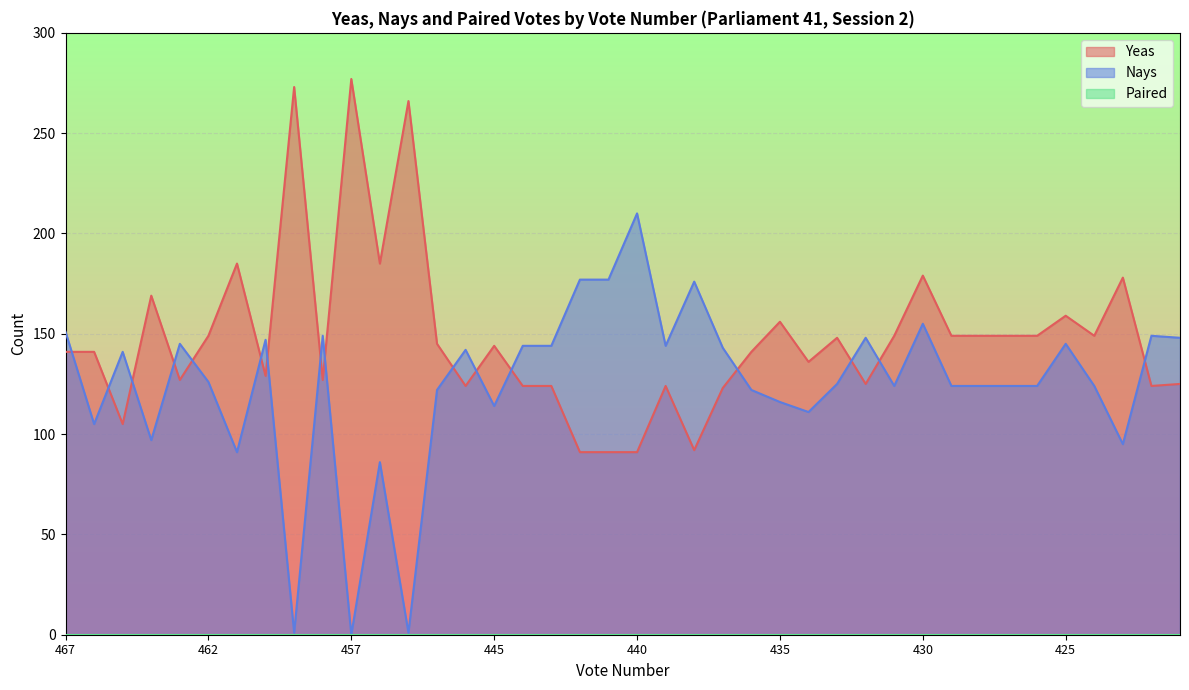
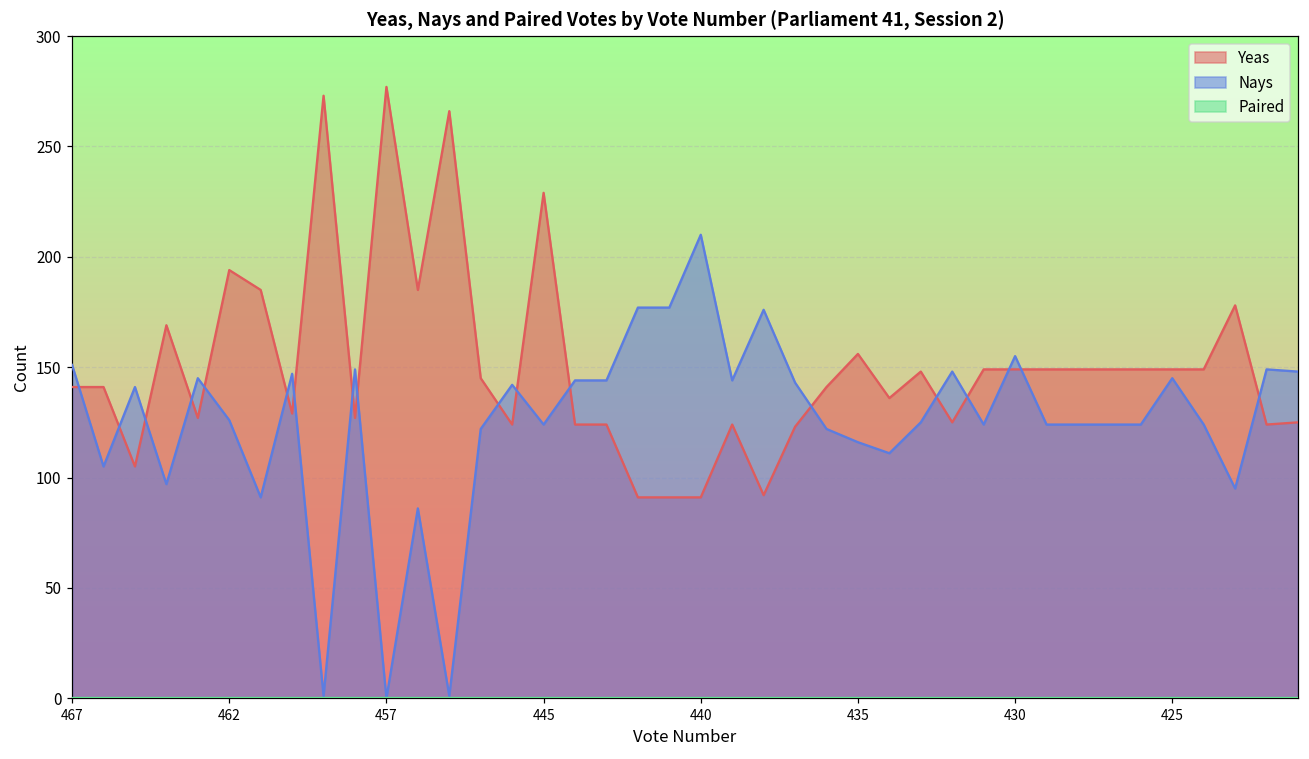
Yeas, 462: 149 -> 194
Yeas, 445: 144 -> 229
Nays, 445: 114 -> 124
Yeas, 430: 179 -> 149
Yeas, 425: 159 -> 149
